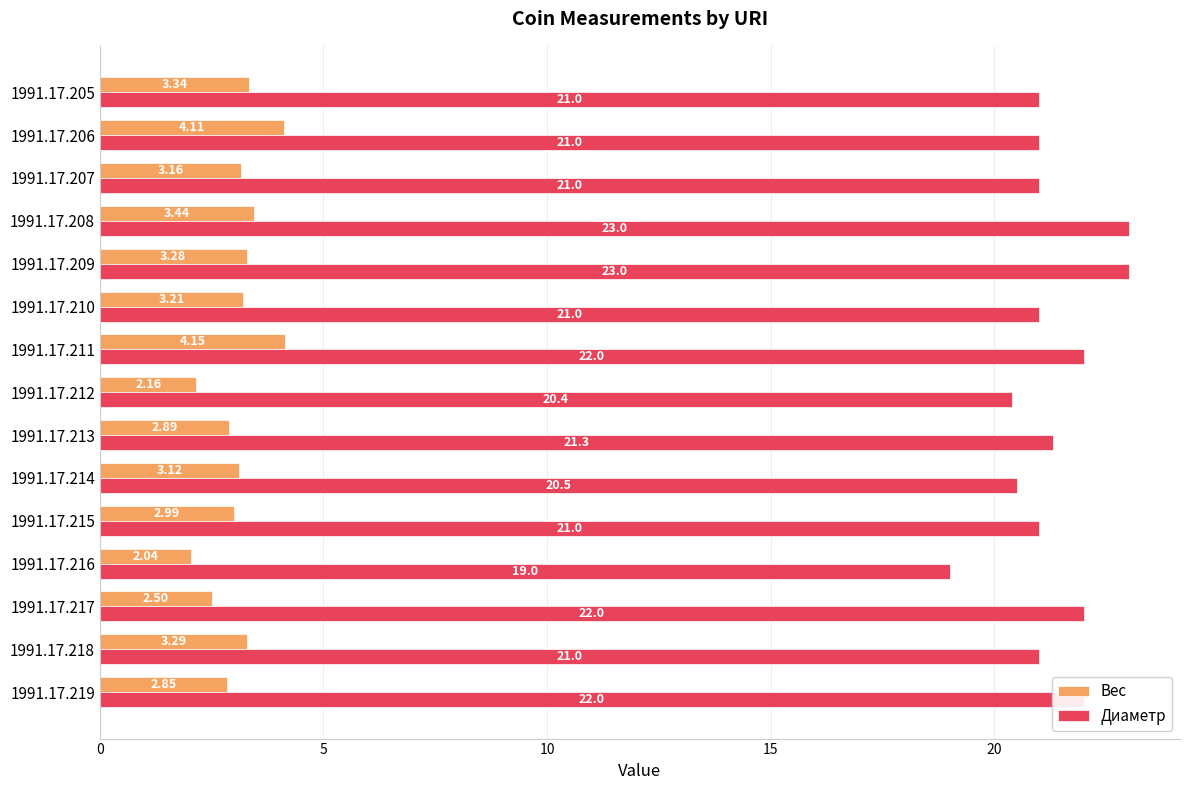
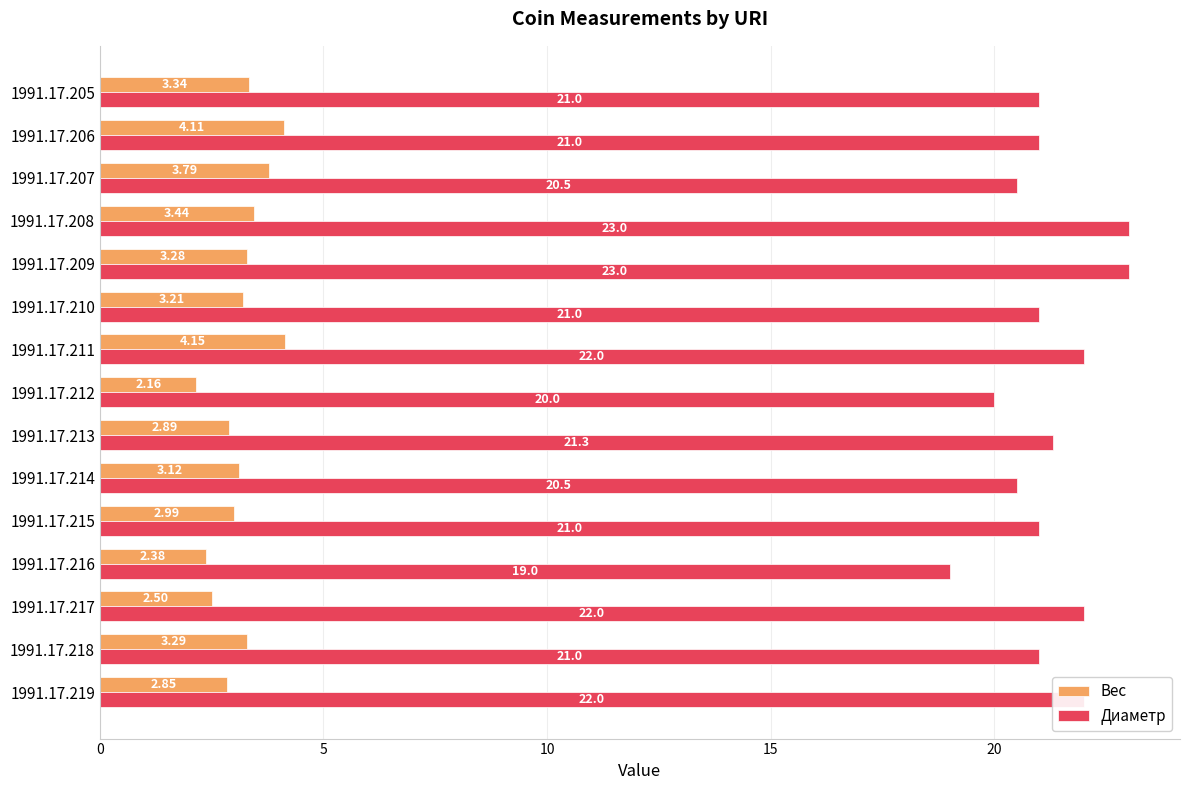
Вес, 1991.17.207: 3.16 -> 3.79
Диаметр, 1991.17.207: 21.0 -> 20.5
Диаметр, 1991.17.212: 20.4 -> 20.0
Вес, 1991.17.216: 2.04 -> 2.38
